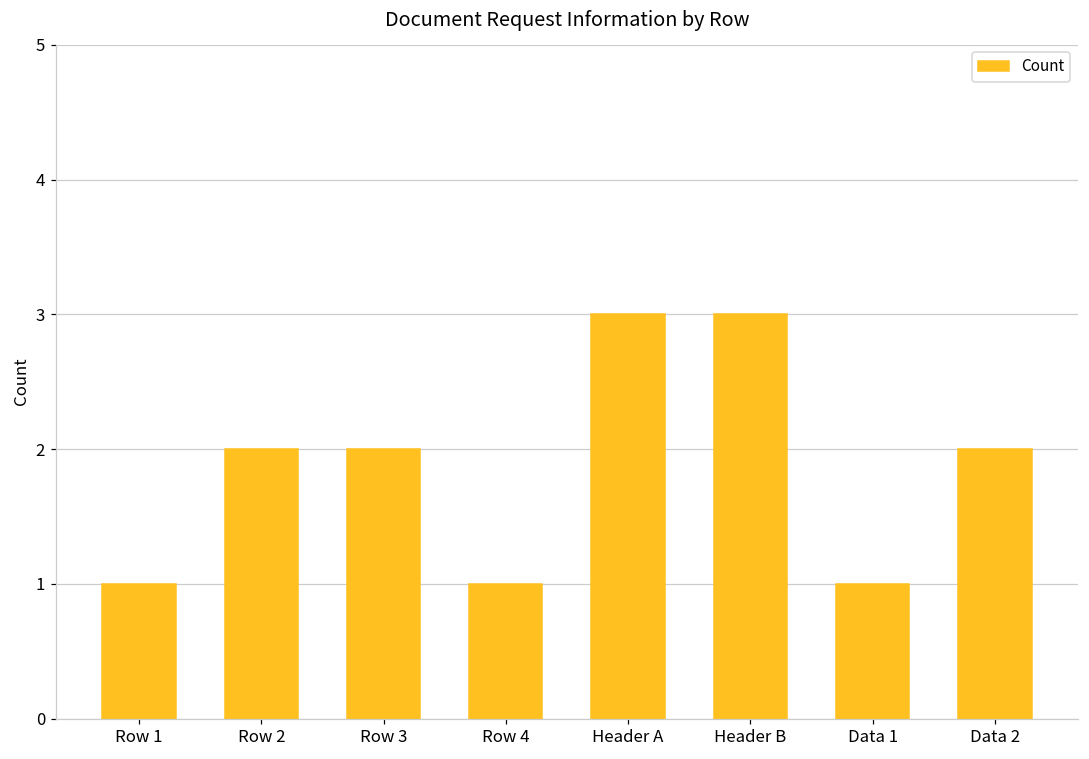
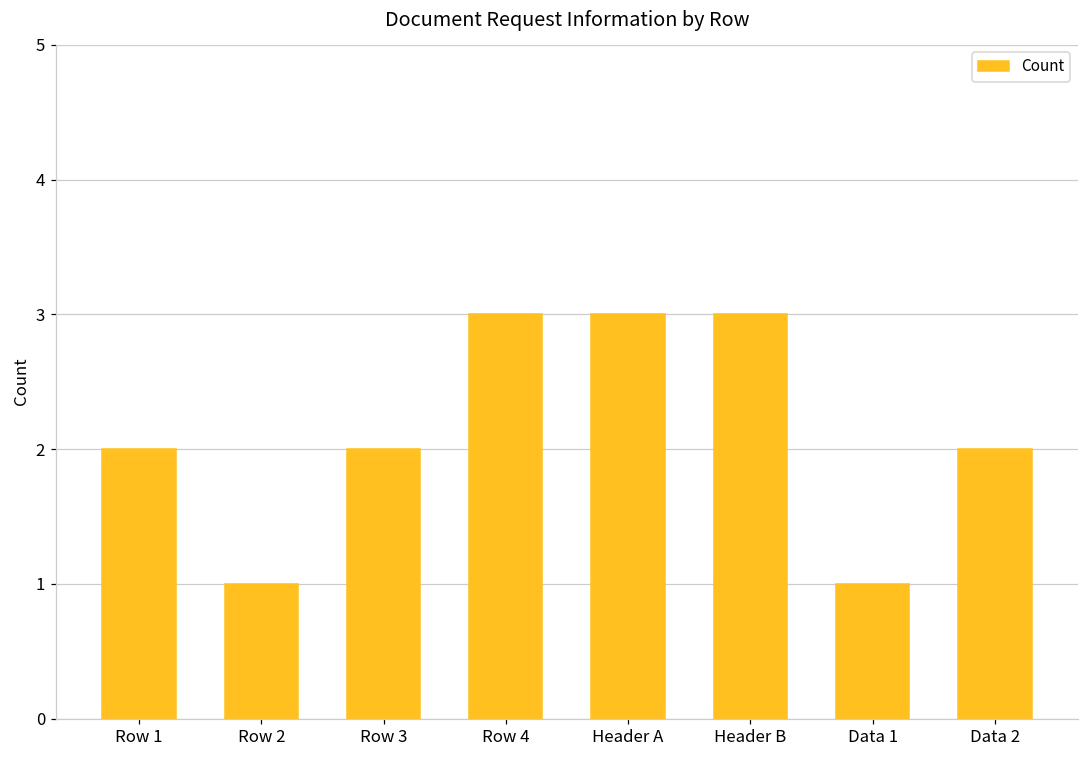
Row 1: 1 -> 2
Row 2: 2 -> 1
Row 4: 1 -> 3
